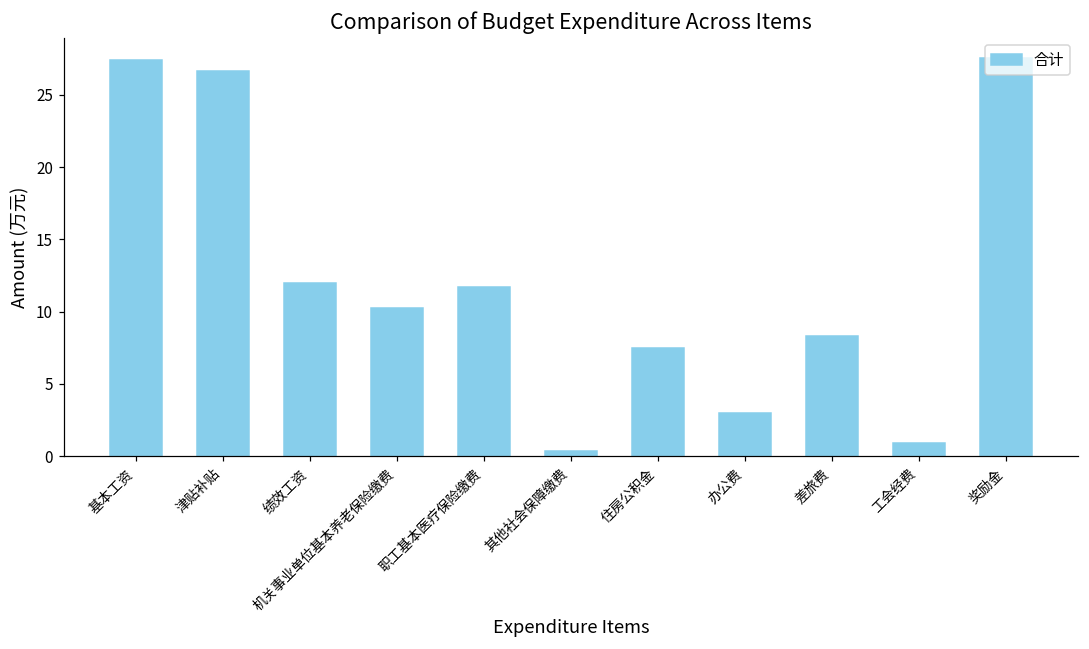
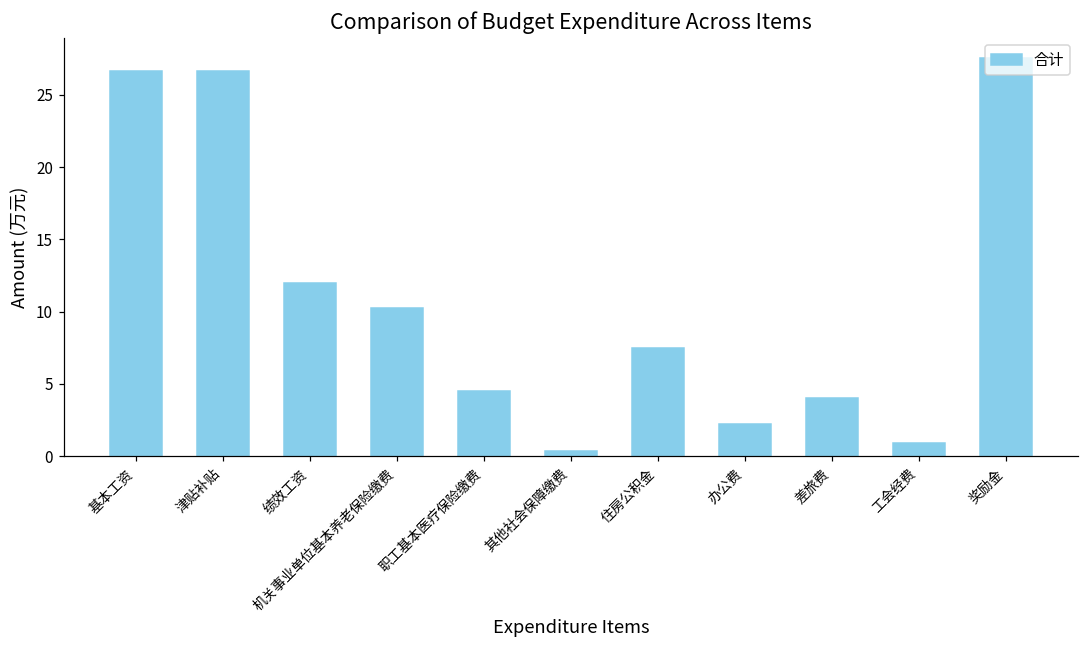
基本工资: 27.4 -> 26.6
职工基本医疗保险缴费: 11.7 -> 4.5
办公费: 3.0 -> 2.2
差旅费: 8.3 -> 4.0
